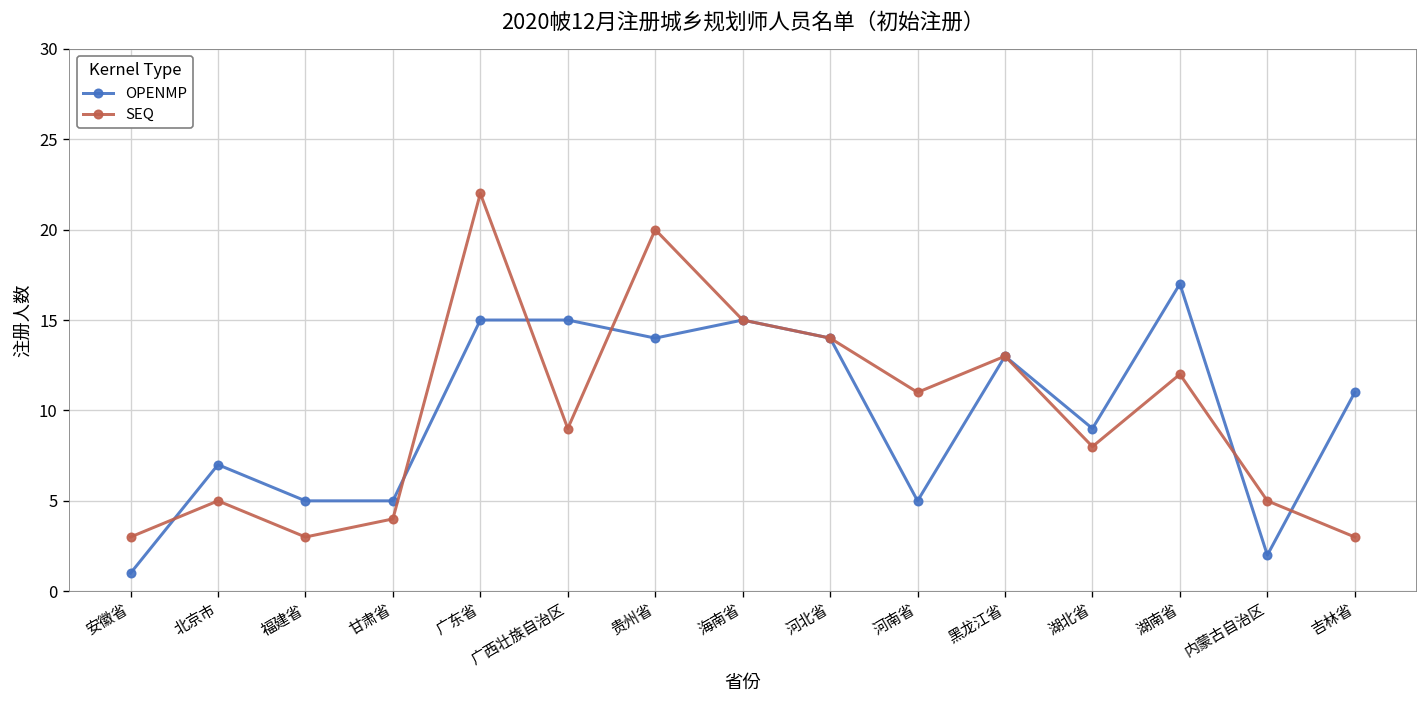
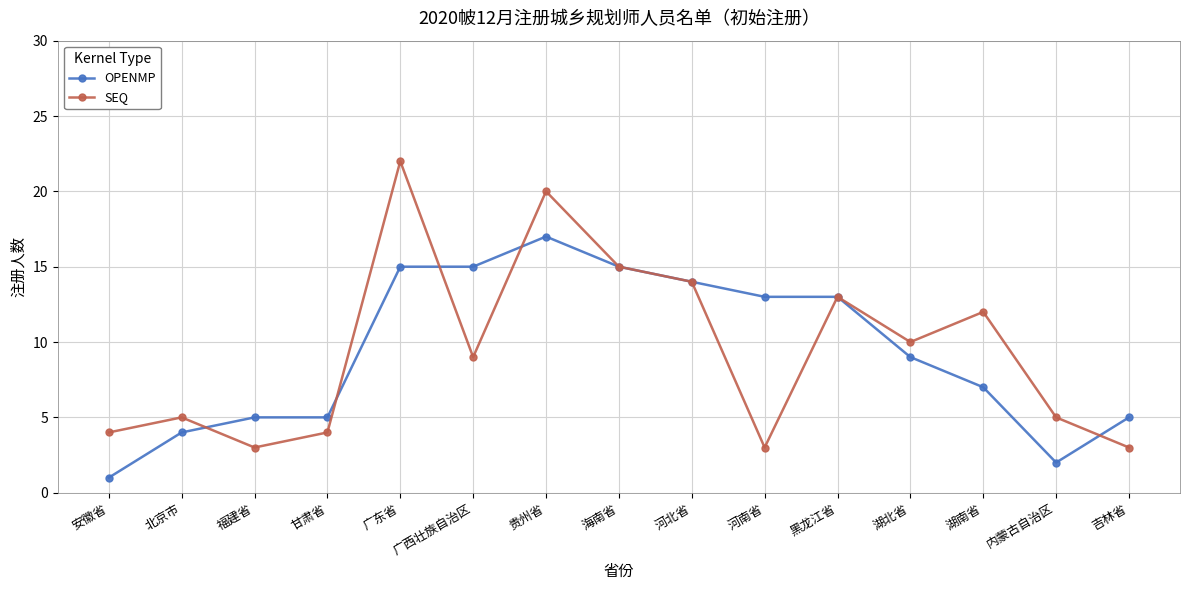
SEQ, 安徽省: 3 -> 4
OPENMP, 北京市: 7 -> 4
OPENMP, 贵州省: 14 -> 17
OPENMP, 河南省: 5 -> 13
SEQ, 河南省: 11 -> 3
SEQ, 湖北省: 8 -> 10
OPENMP, 湖南省: 17 -> 7
OPENMP, 吉林省: 11 -> 5
